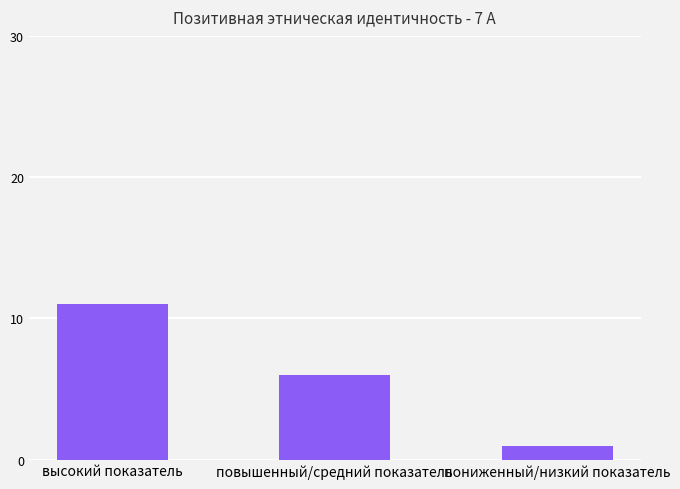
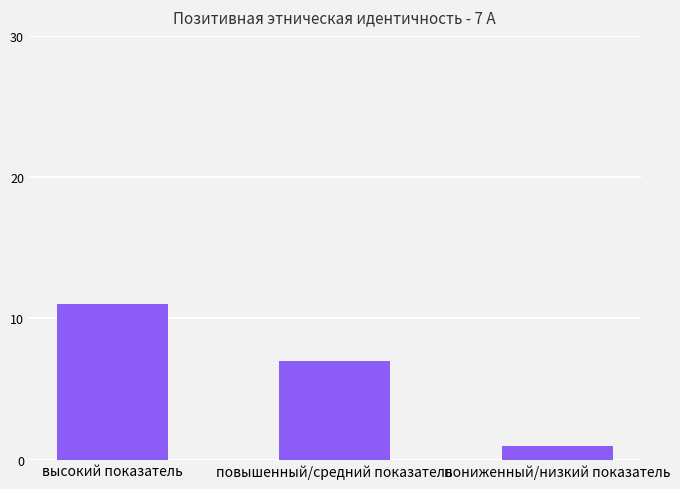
повышенный/средний показатель: 6 -> 7
